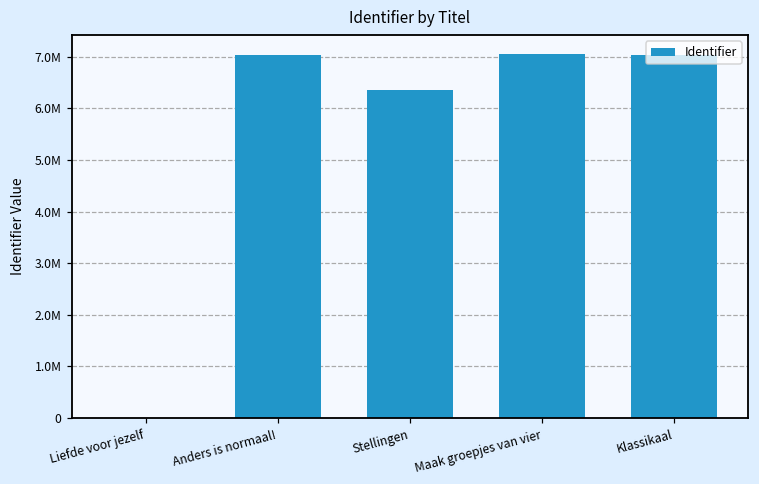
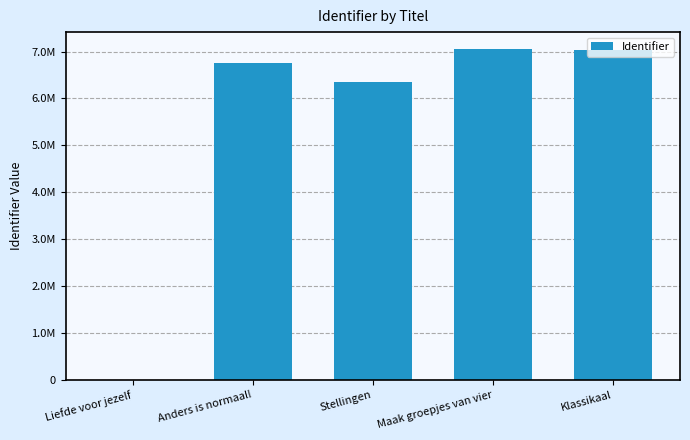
Anders is normaal!: 7000000 -> 6800000
